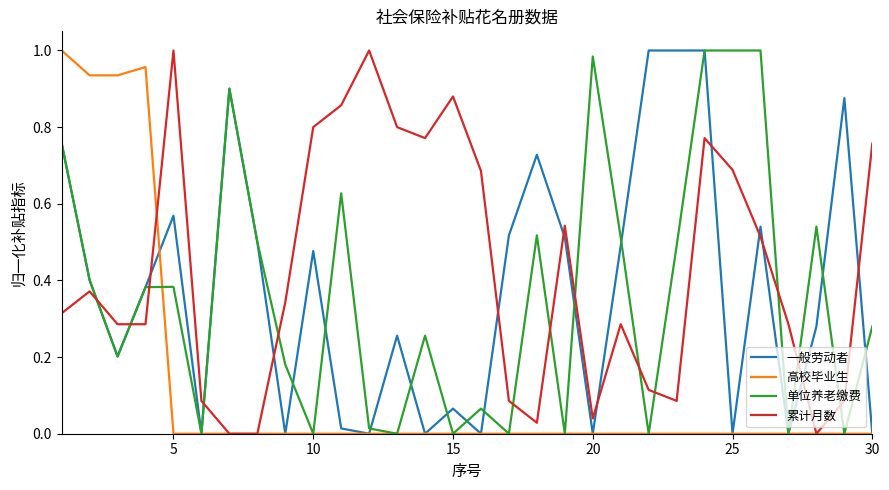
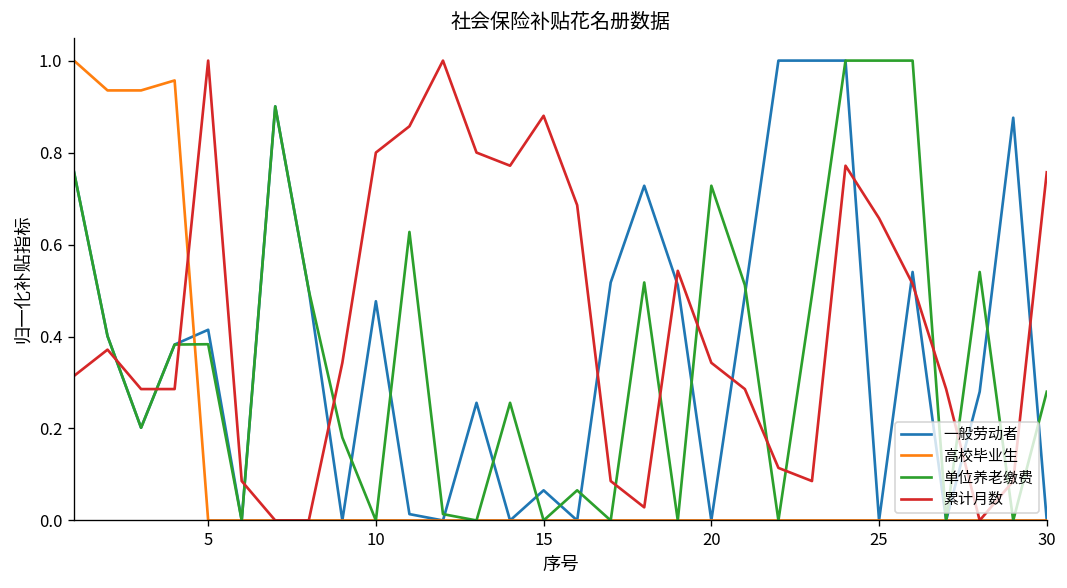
一般劳动者, 5: 0.57 -> 0.41
单位养老缴费, 20: 0.98 -> 0.73
累计月数, 20: 0.04 -> 0.34
累计月数, 25: 0.69 -> 0.66
